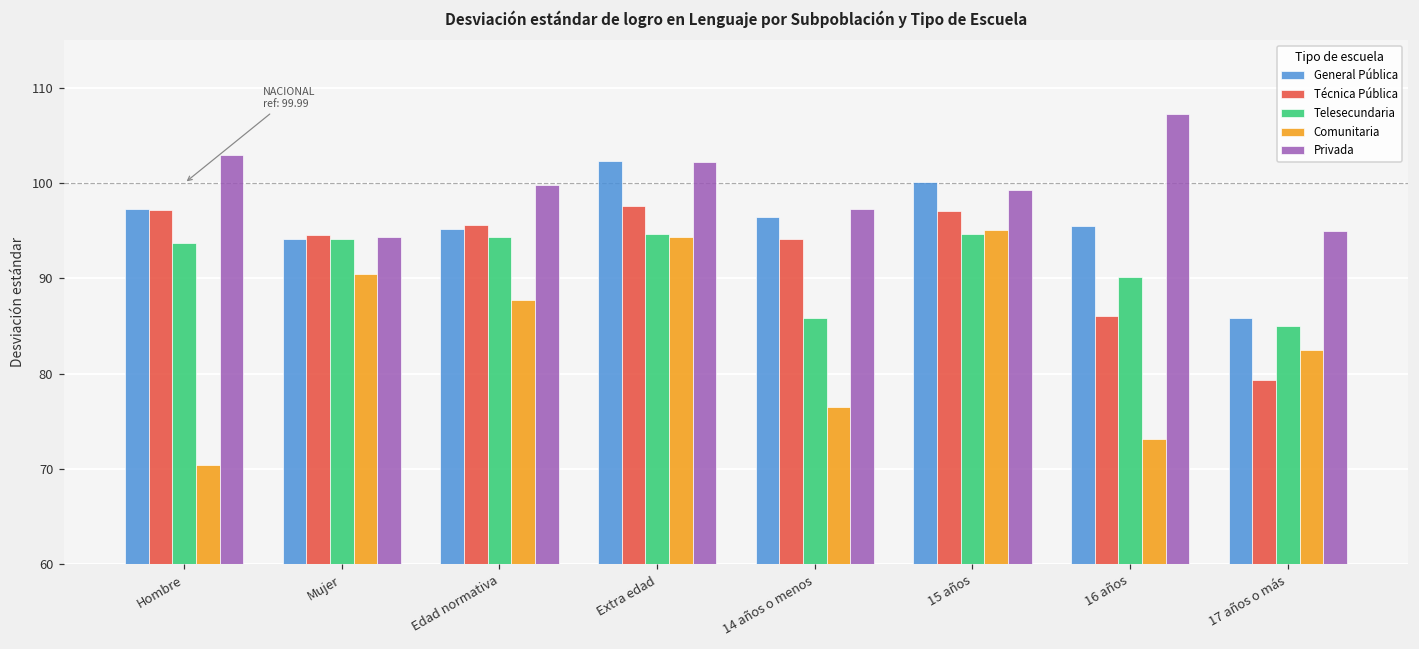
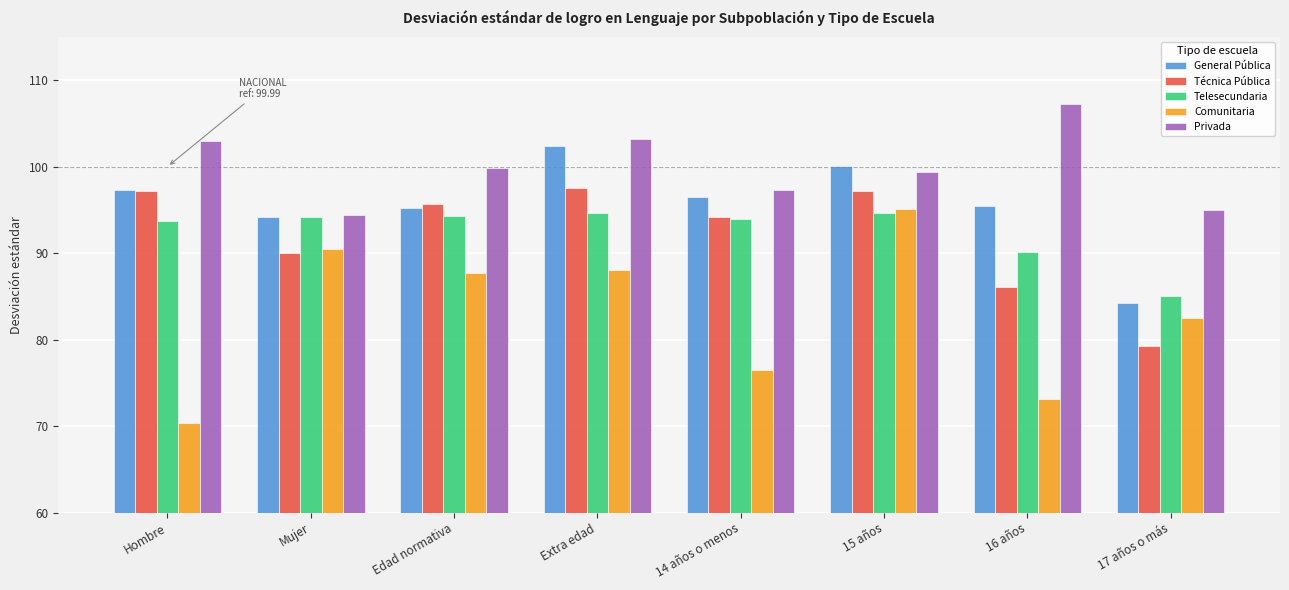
Técnica Pública, Mujer: 95 -> 90
Comunitaria, Extra edad: 94 -> 88
Privada, Extra edad: 102 -> 103
Telesecundaria, 14 años o menos: 86 -> 94
General Pública, 17 años o más: 86 -> 84
